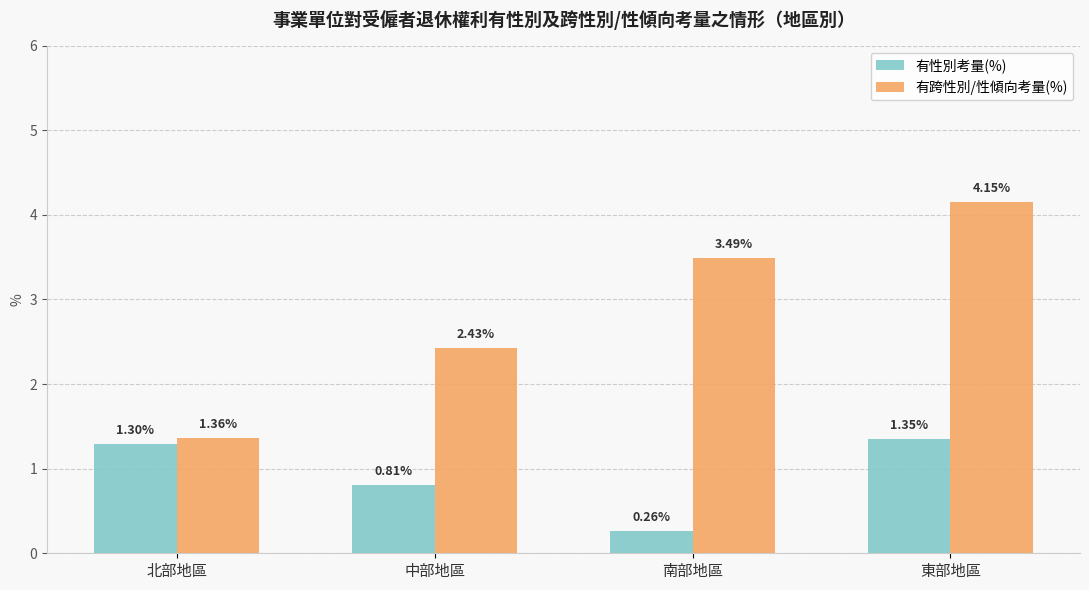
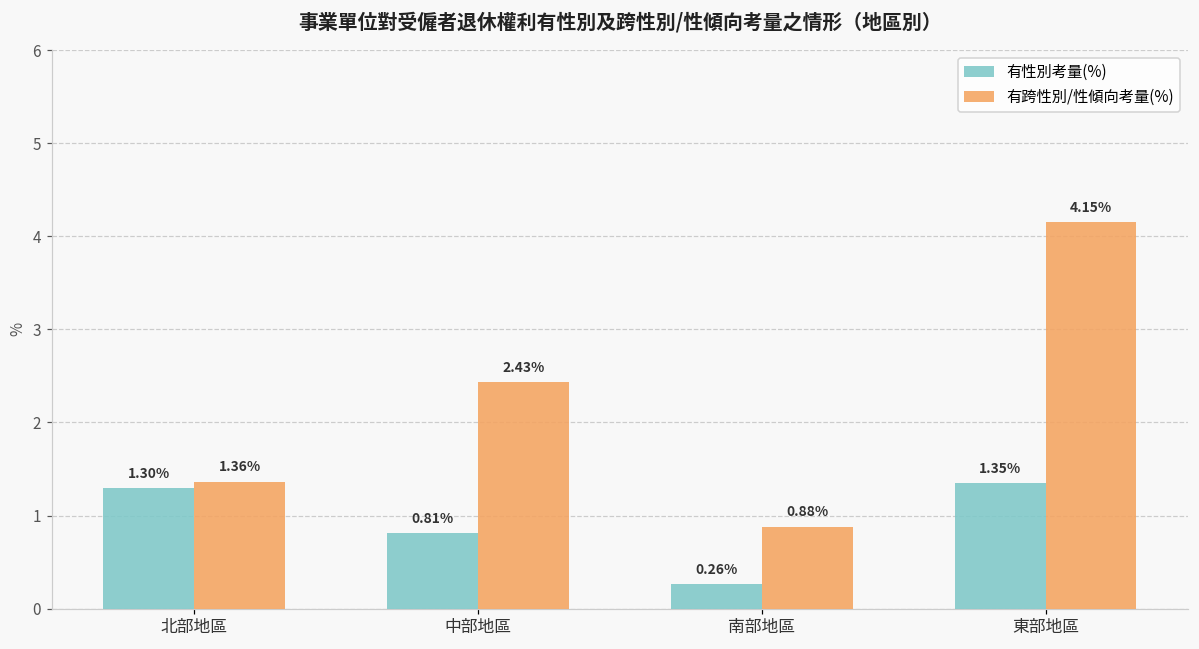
有跨性別/性傾向考量(%), 南部地區: 3.49% -> 0.88%
